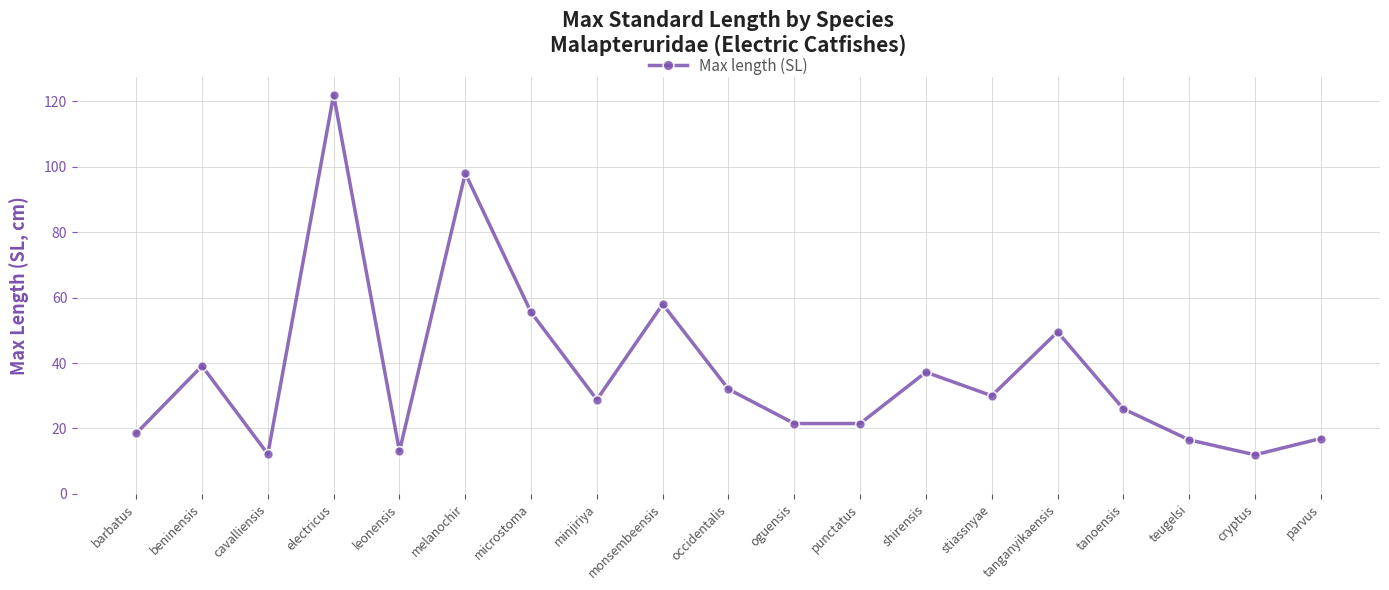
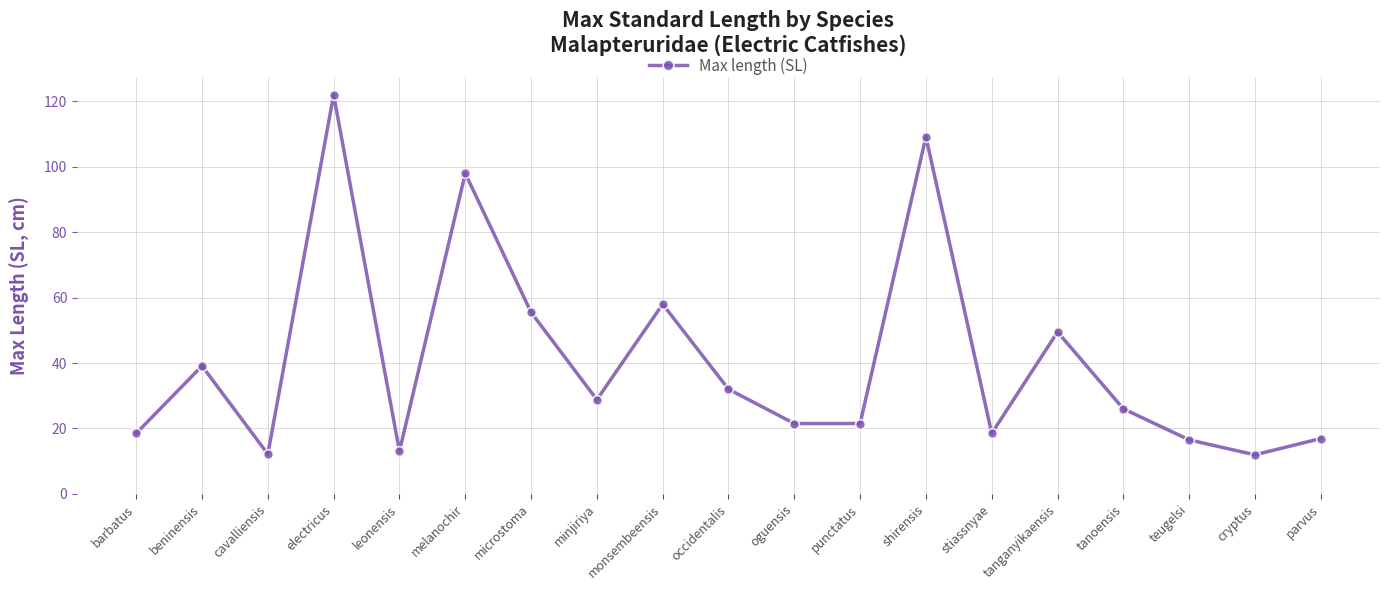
shirensis: 37 -> 109
stiassnyae: 30 -> 19
